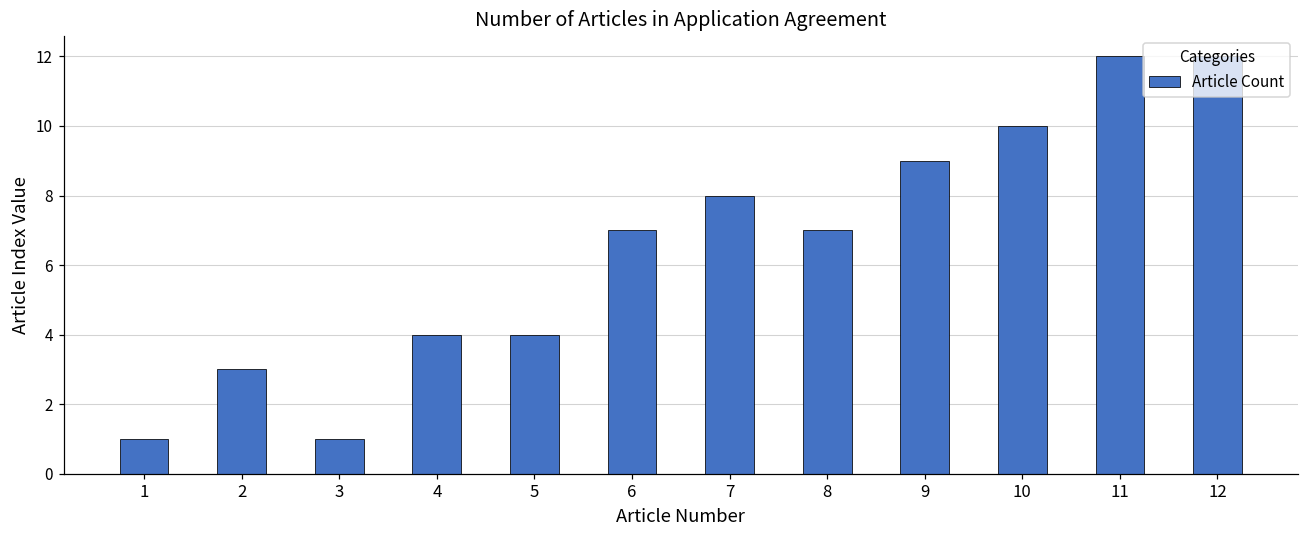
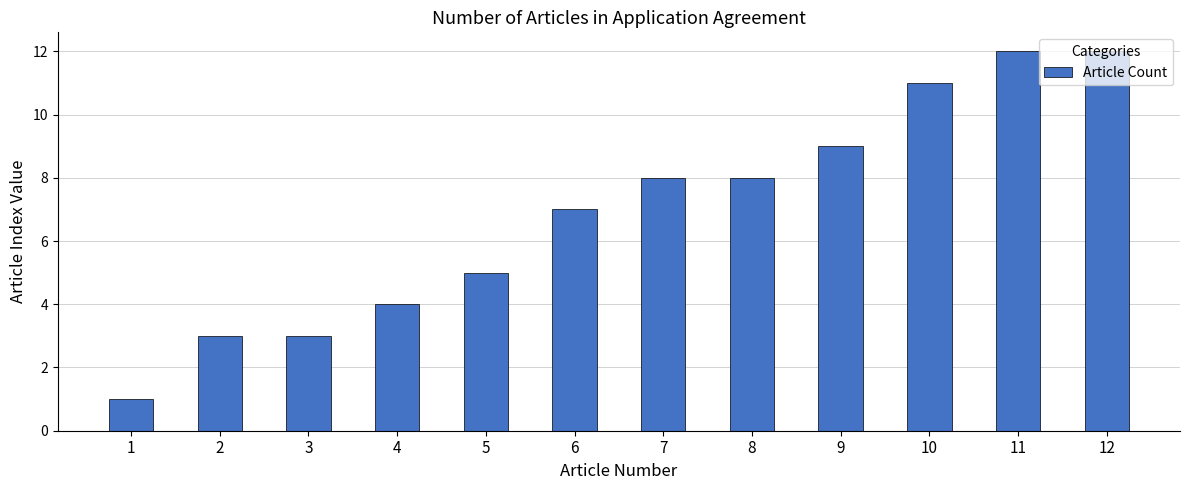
3: 1 -> 3
5: 4 -> 5
8: 7 -> 8
10: 10 -> 11
